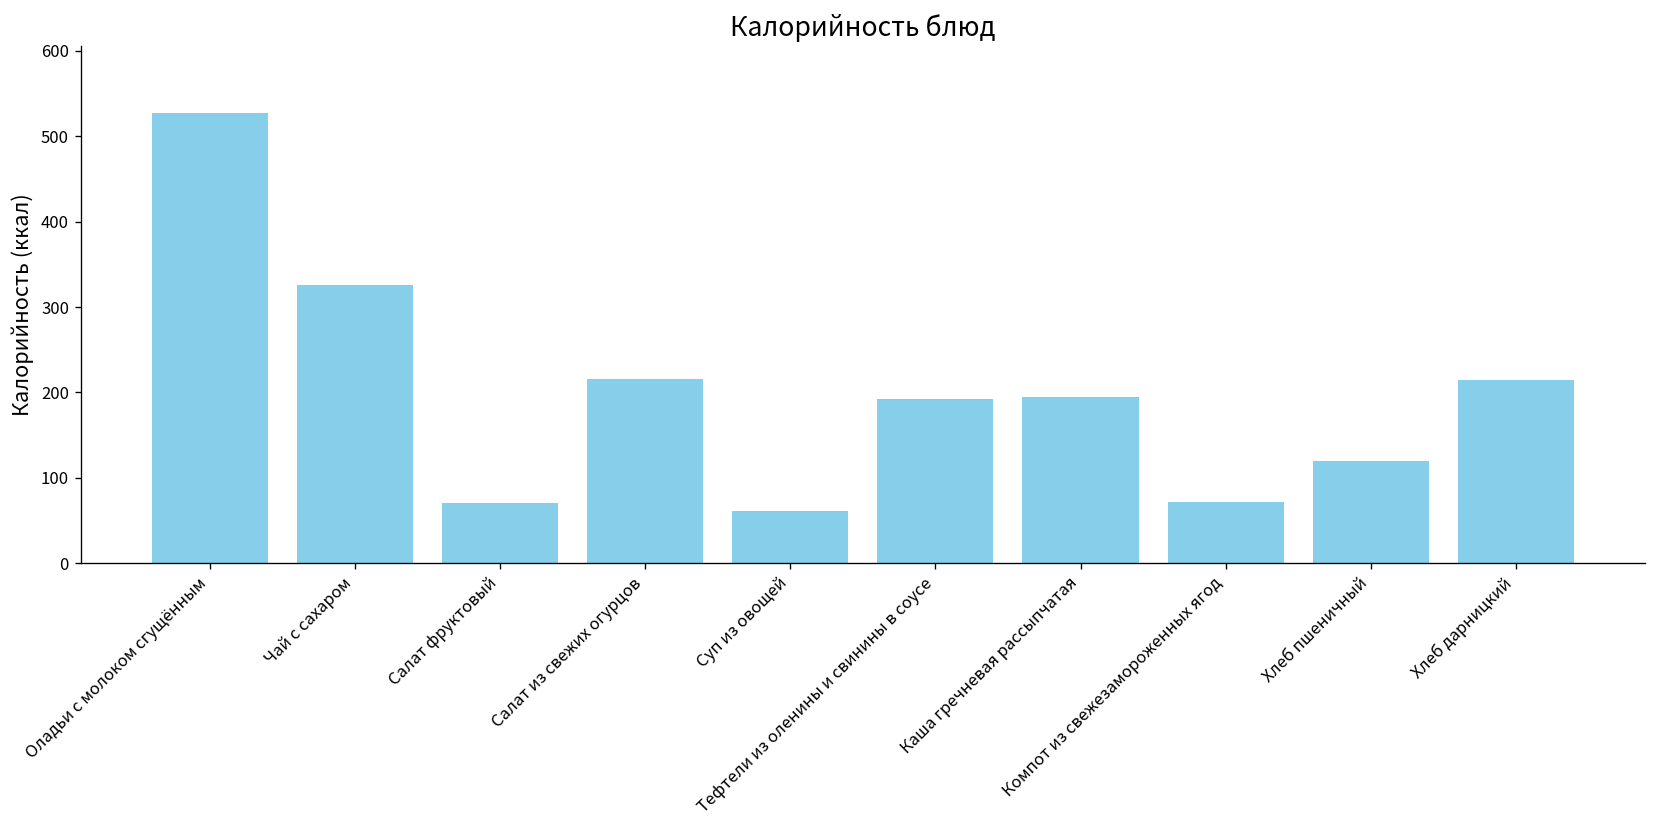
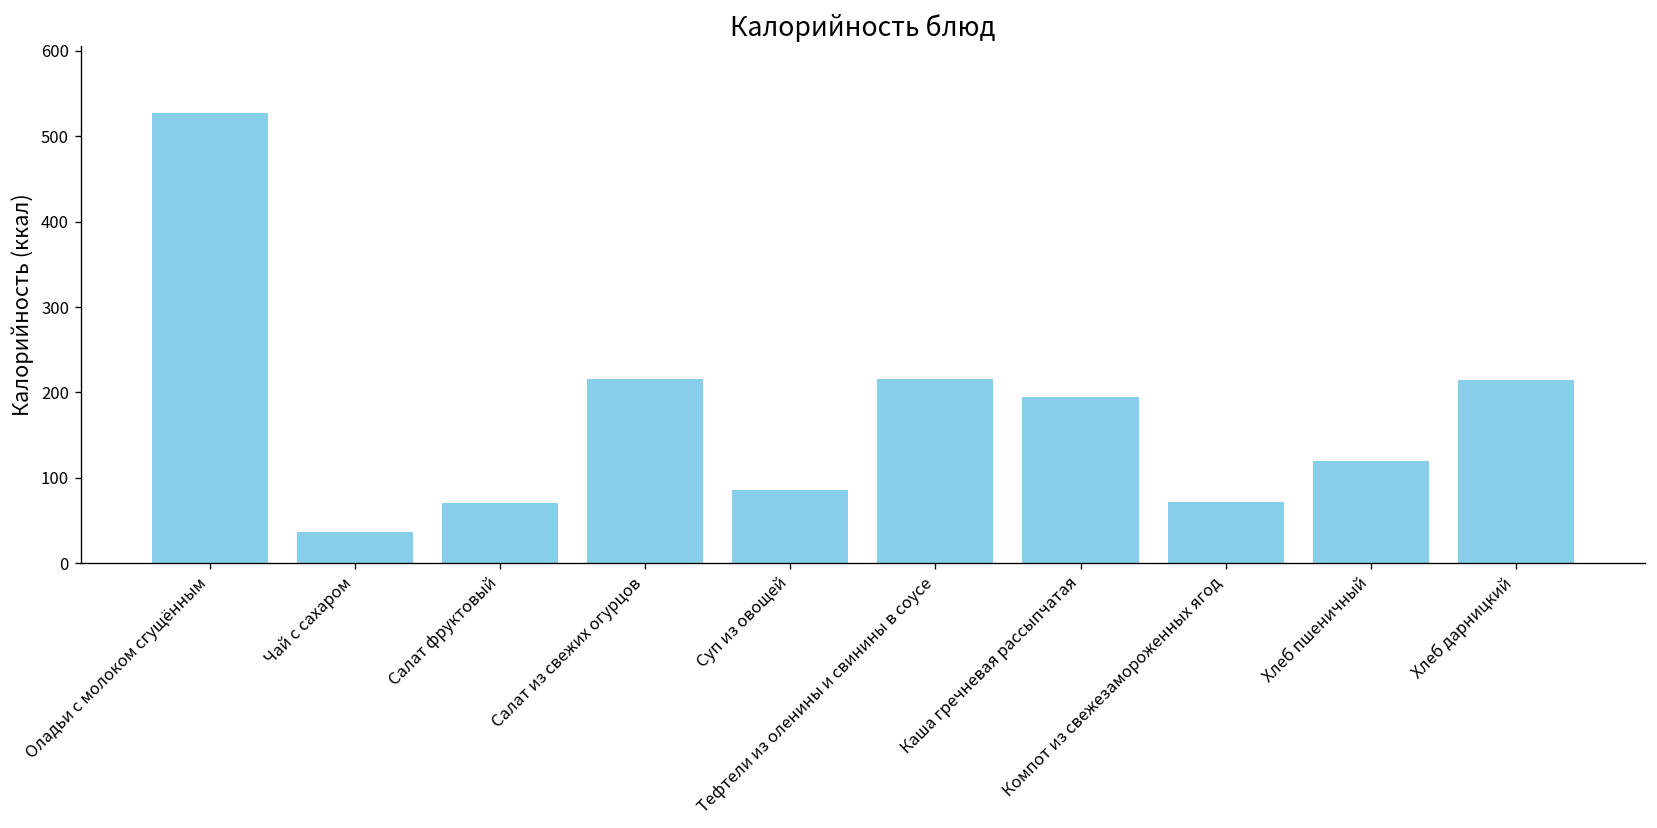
Чай с сахаром: 330 -> 40
Суп из овощей: 60 -> 90
Тефтели из оленины и свинины в соусе: 190 -> 220
